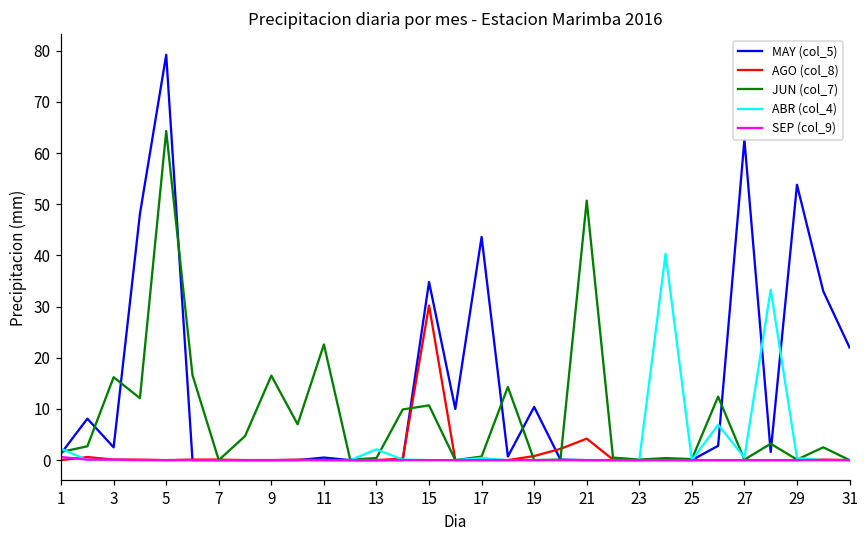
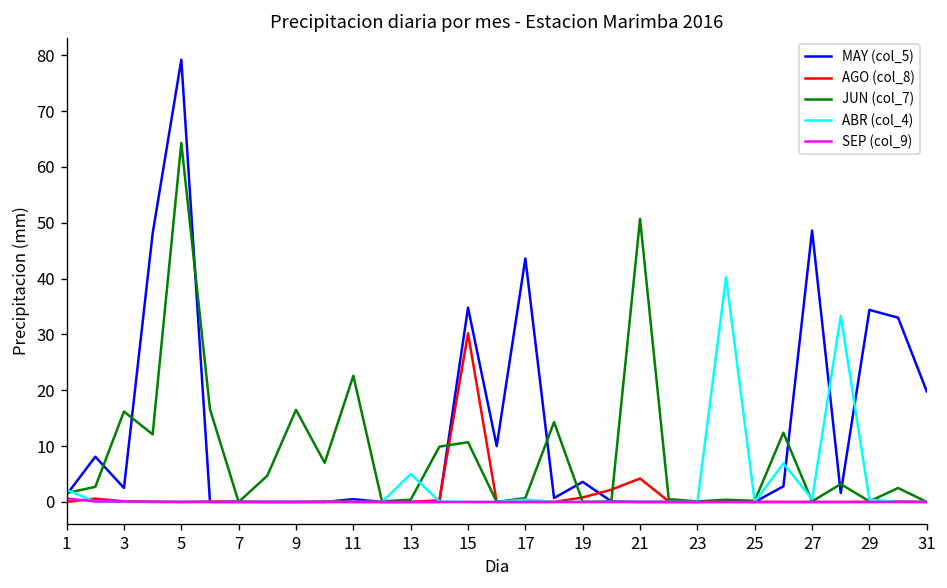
ABR (col_4), 13: 2 -> 5
MAY (col_5), 19: 10 -> 4
MAY (col_5), 27: 63 -> 49
MAY (col_5), 29: 54 -> 34
MAY (col_5), 31: 22 -> 20
